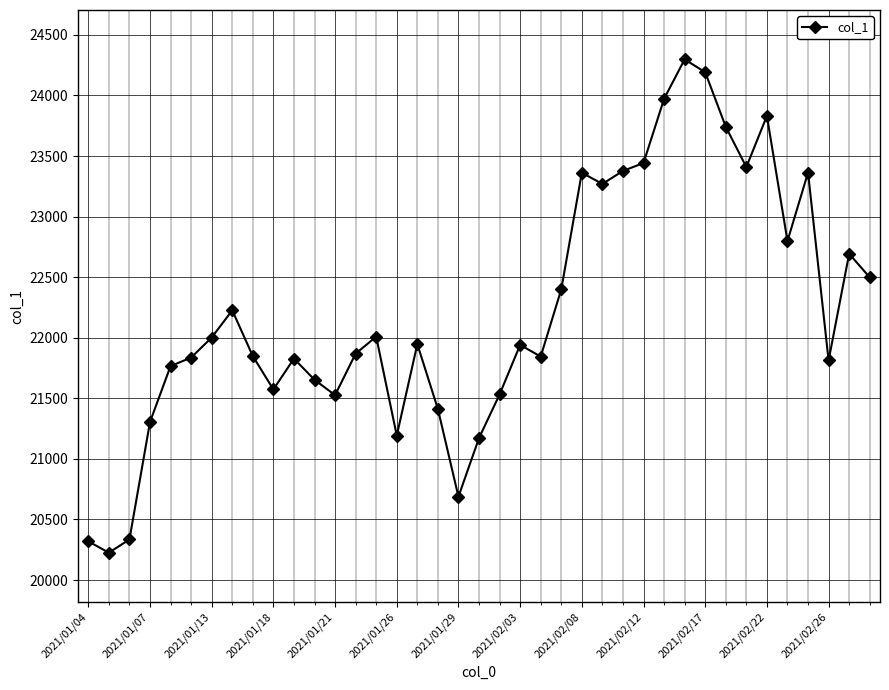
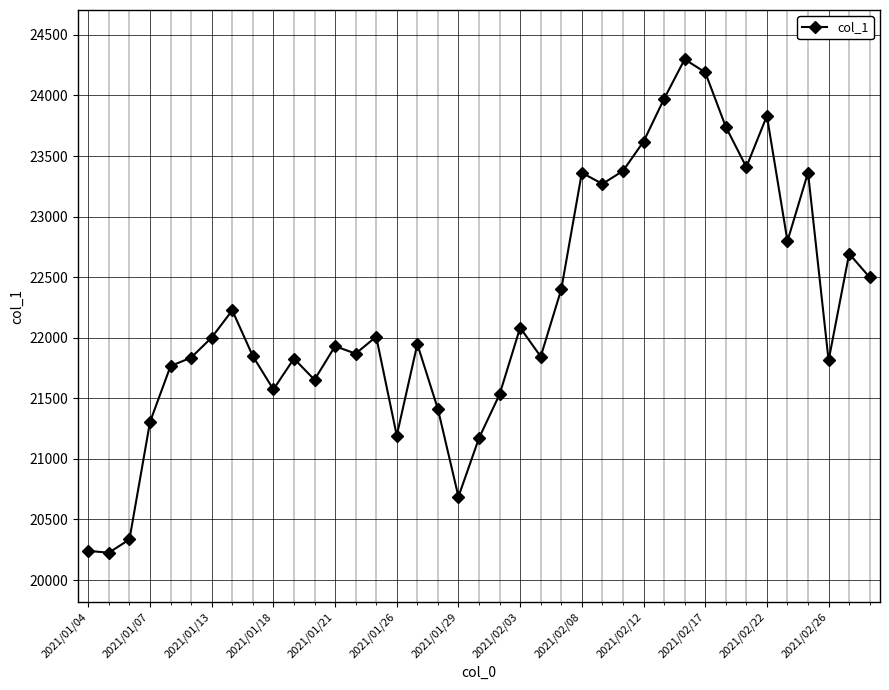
2021/01/04: 20320 -> 20240
2021/01/21: 21530 -> 21930
2021/02/03: 21940 -> 22080
2021/02/12: 23440 -> 23620
